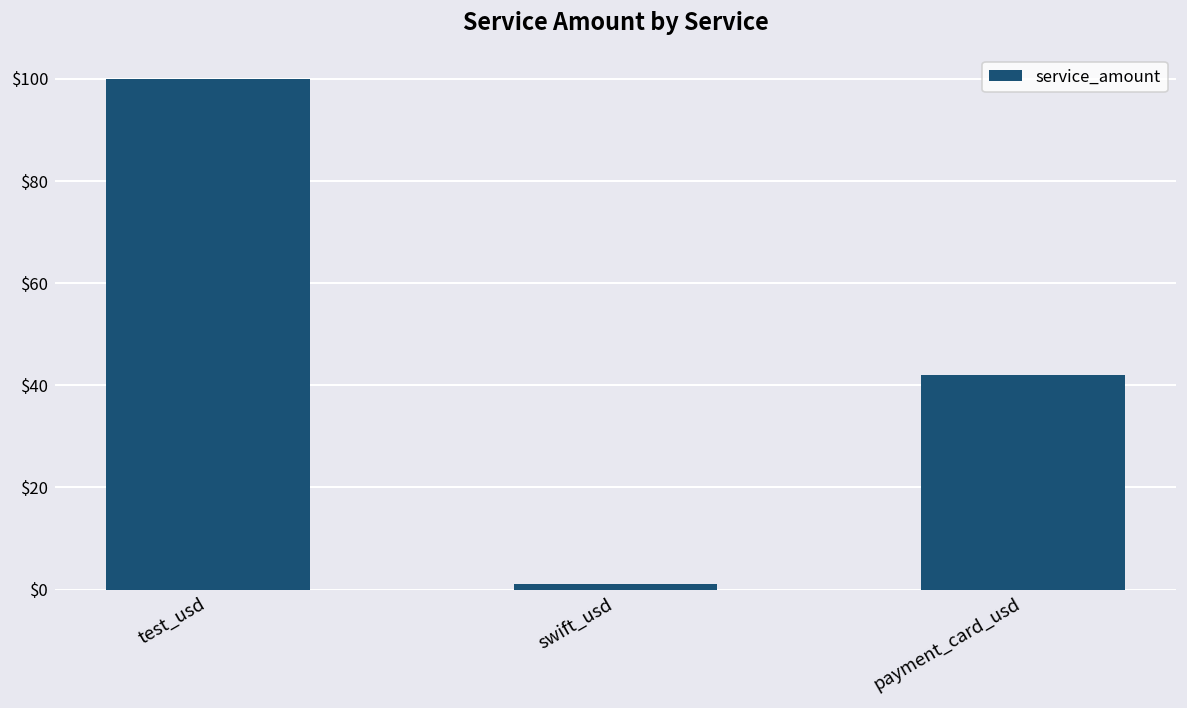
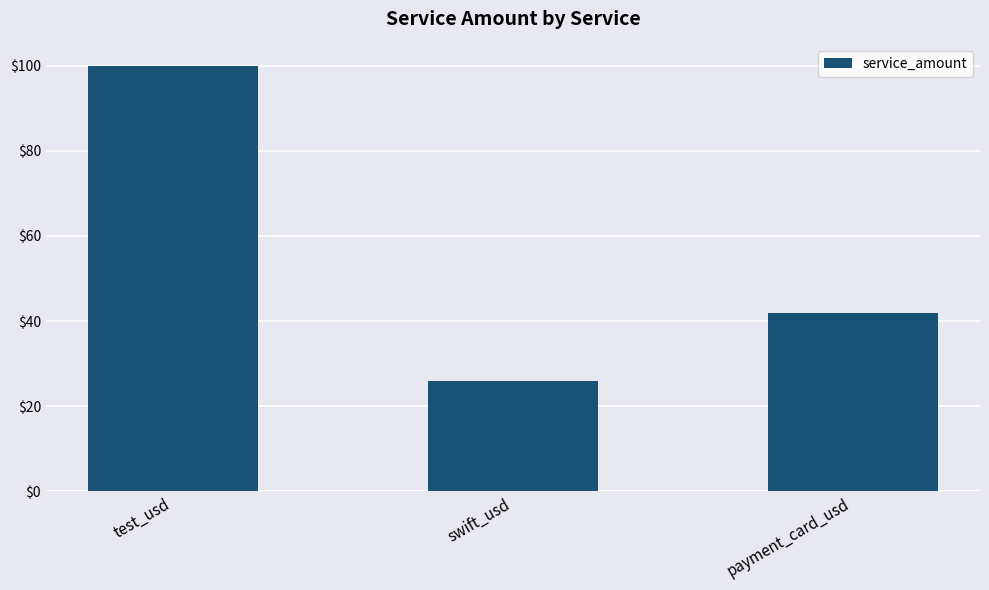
swift_usd: $1 -> $26
